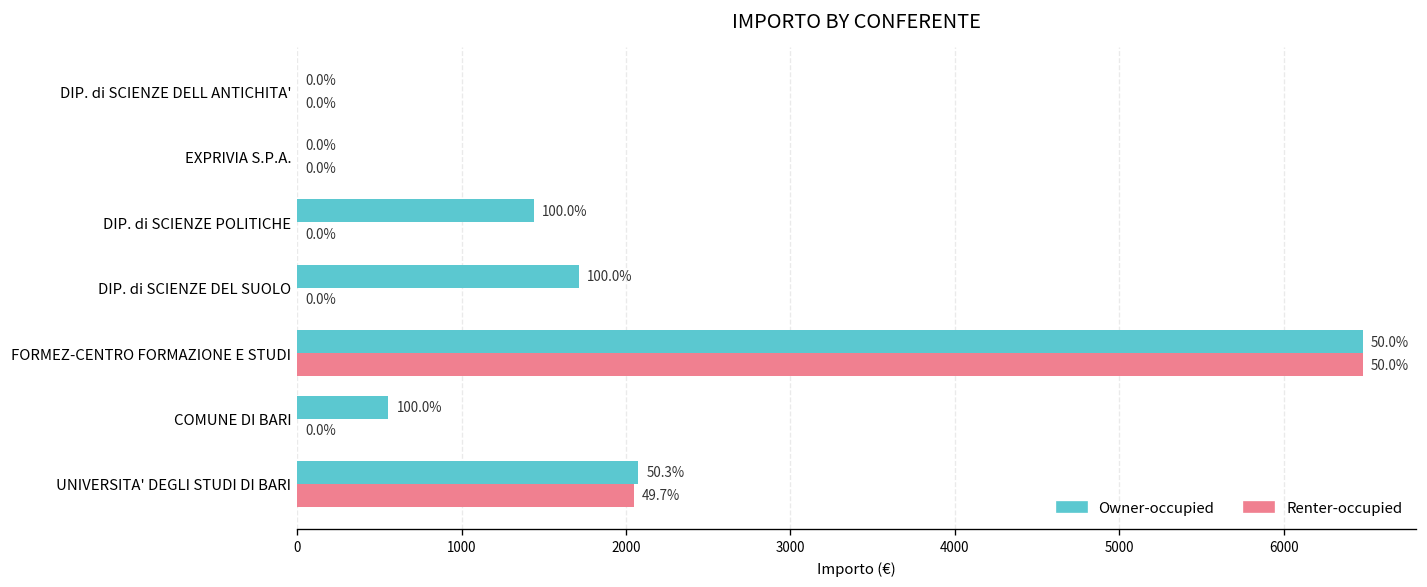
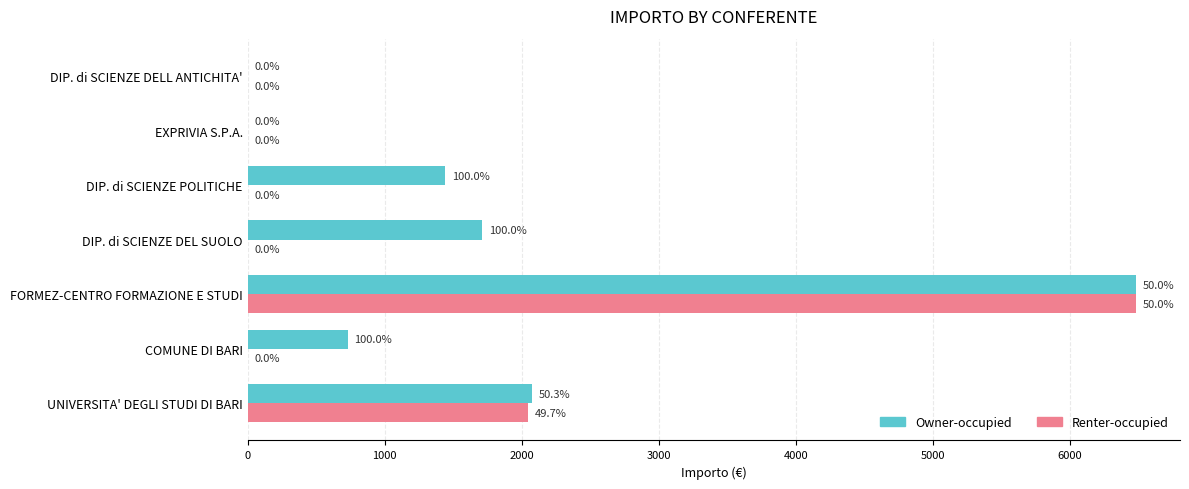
Owner-occupied, COMUNE DI BARI: 560 -> 730
